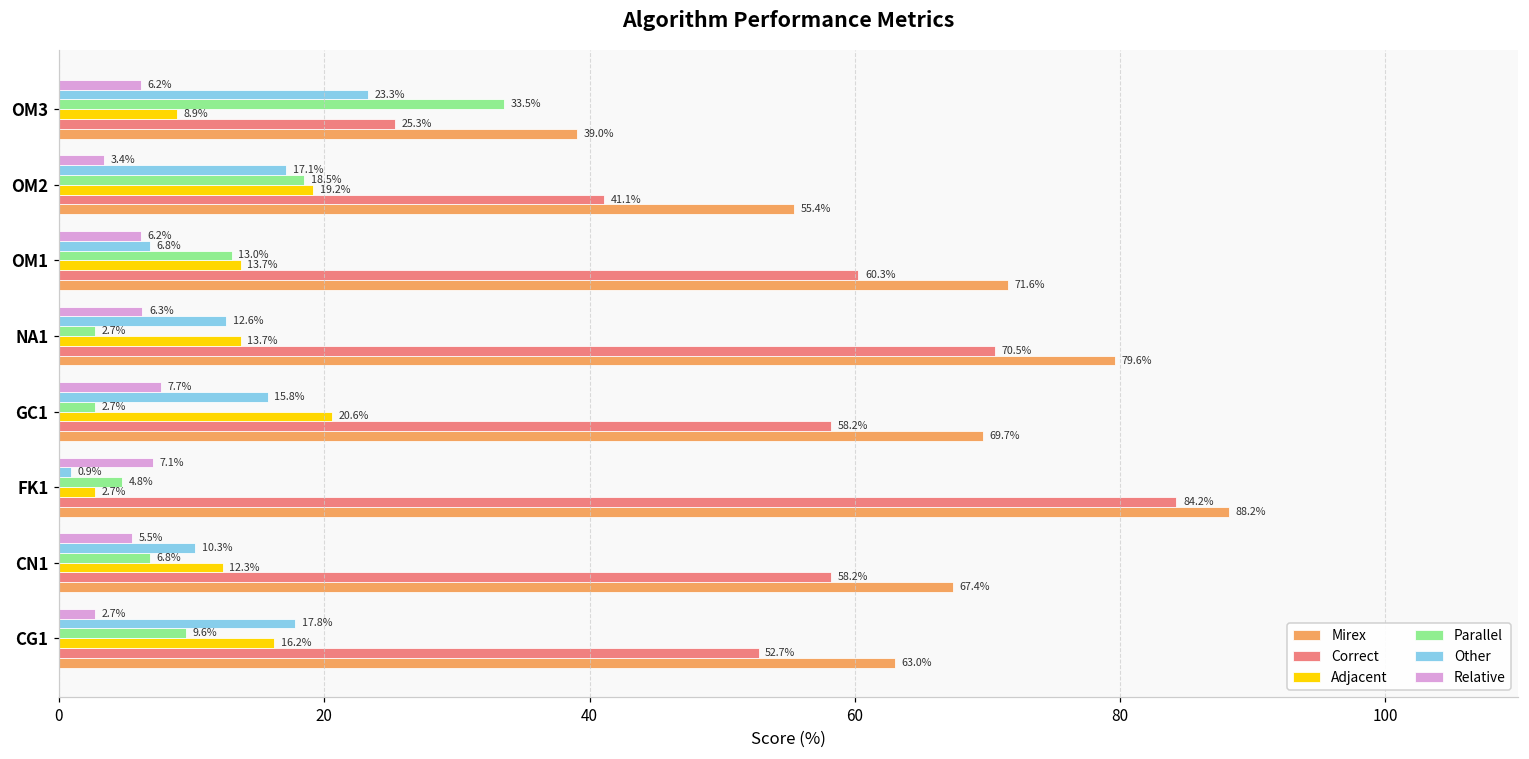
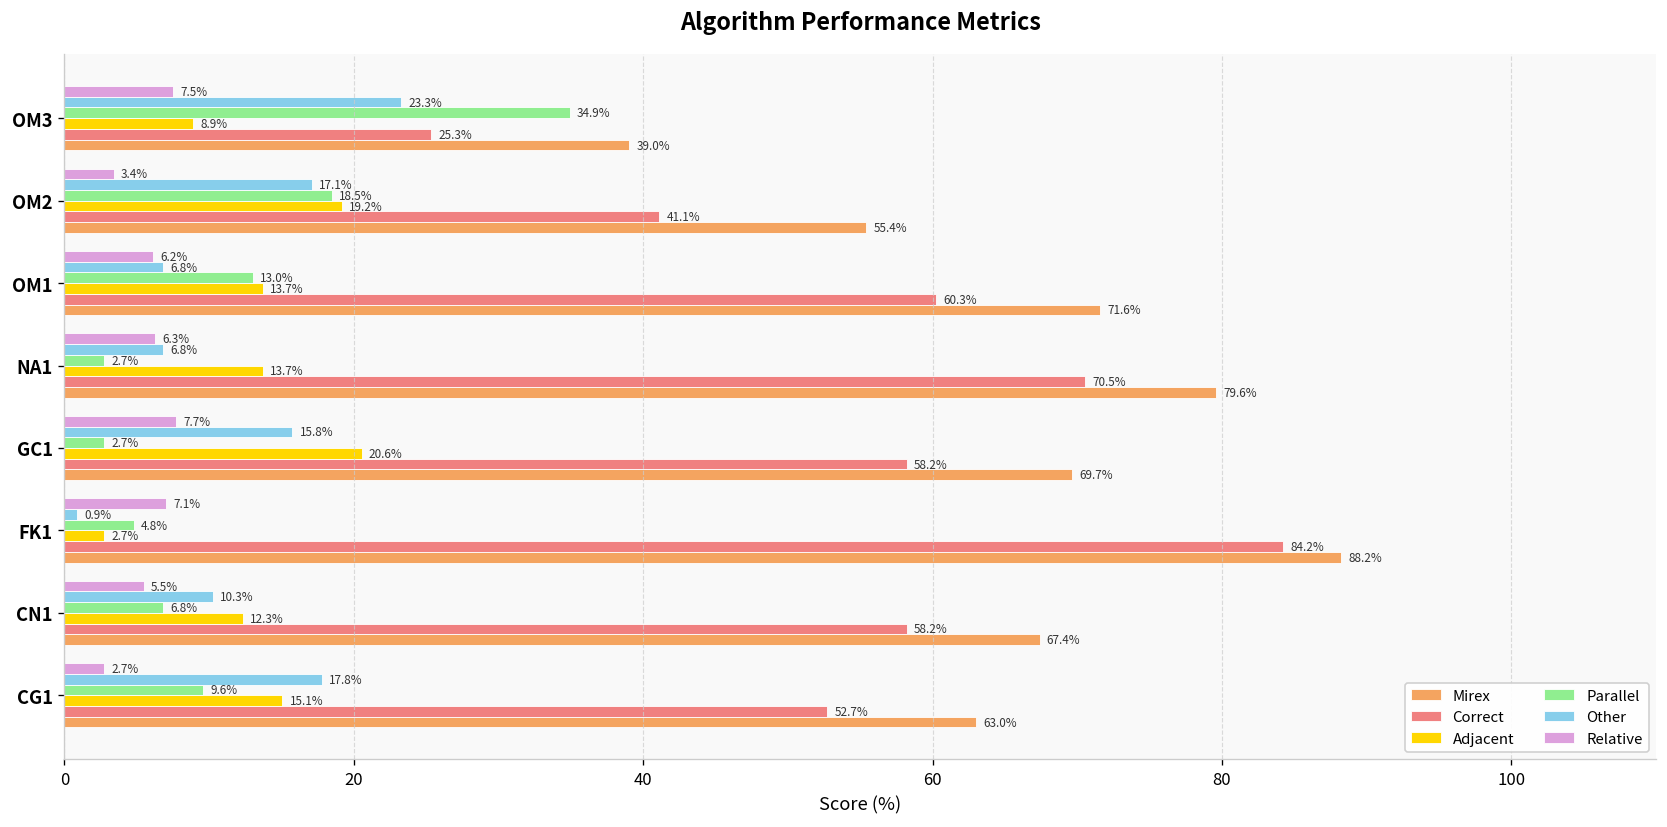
Relative, OM3: 6.2% -> 7.5%
Parallel, OM3: 33.5% -> 34.9%
Other, NA1: 12.6% -> 6.8%
Adjacent, CG1: 16.2% -> 15.1%
